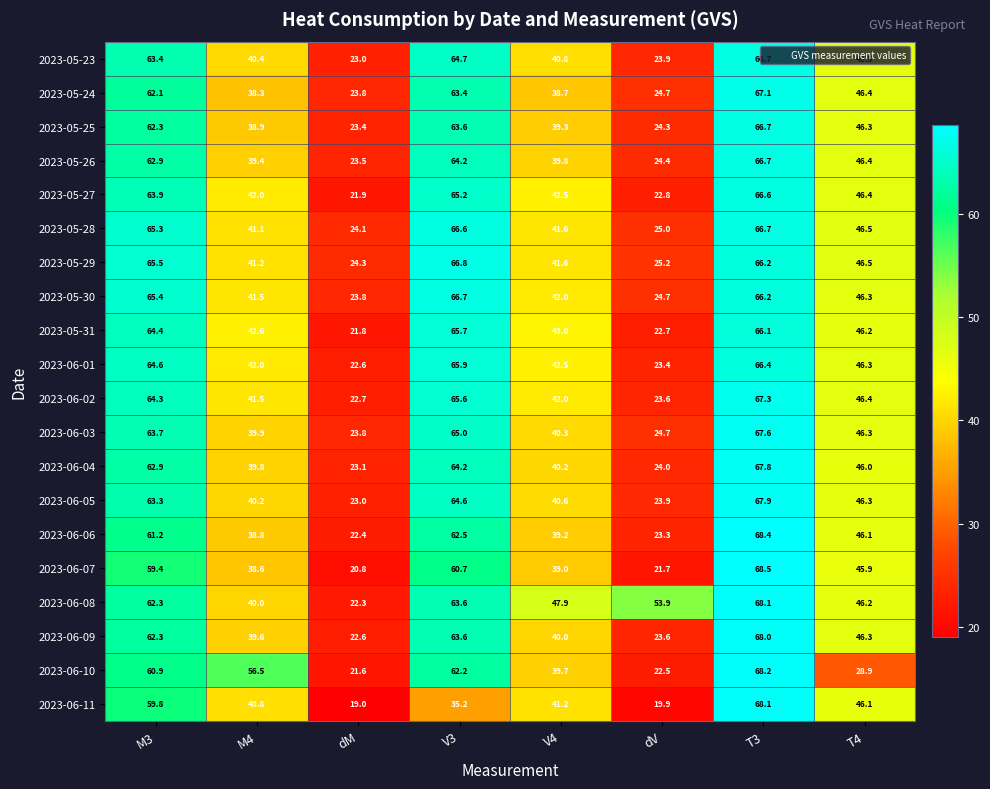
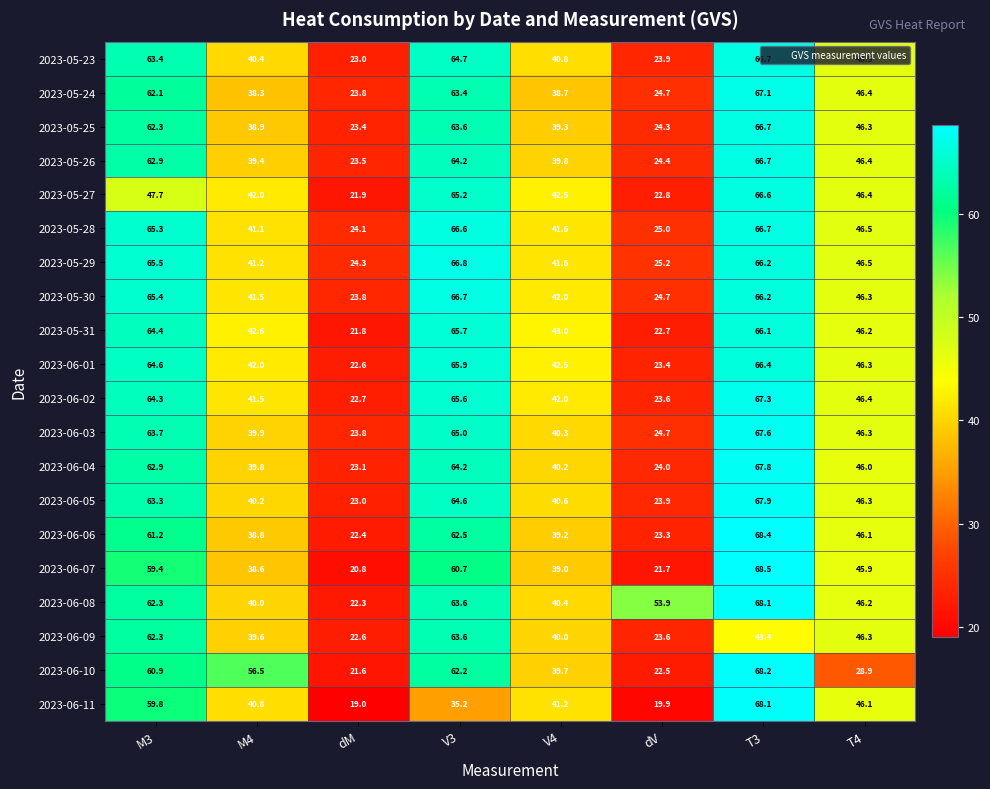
2023-05-27, M3: 63.9 -> 47.7
2023-06-08, V4: 47.9 -> 40.4
2023-06-09, T3: 68.0 -> 43.4
